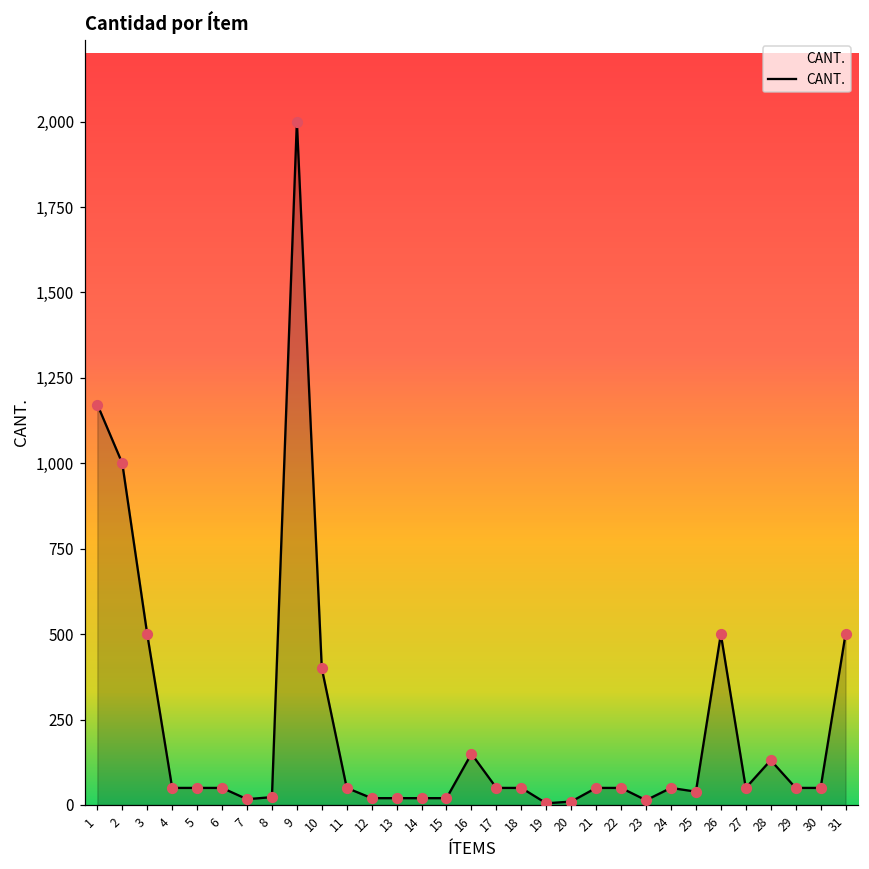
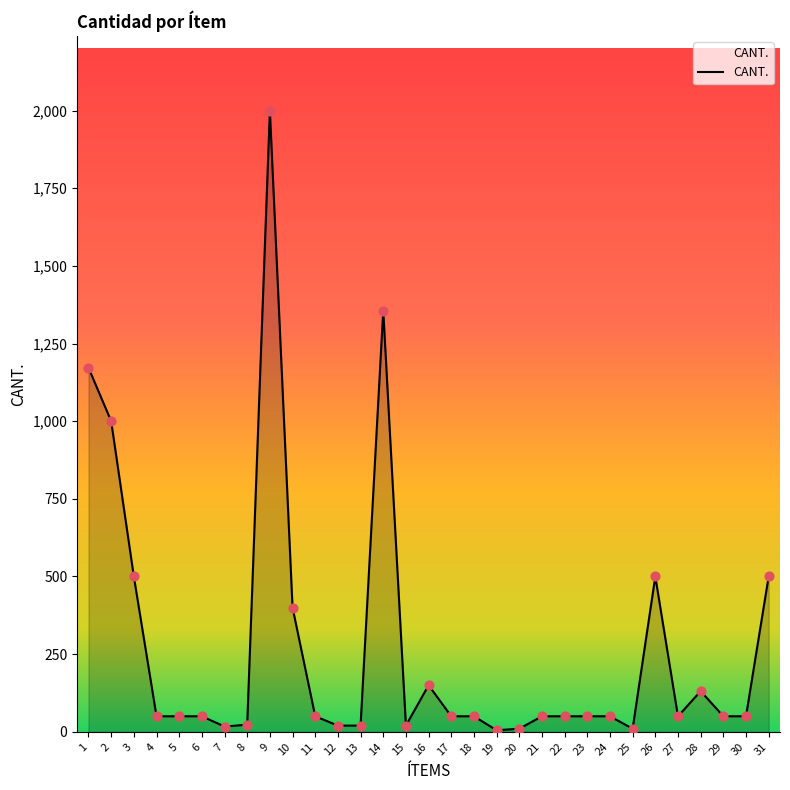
14: 20 -> 1,360
23: 10 -> 50
25: 40 -> 10
